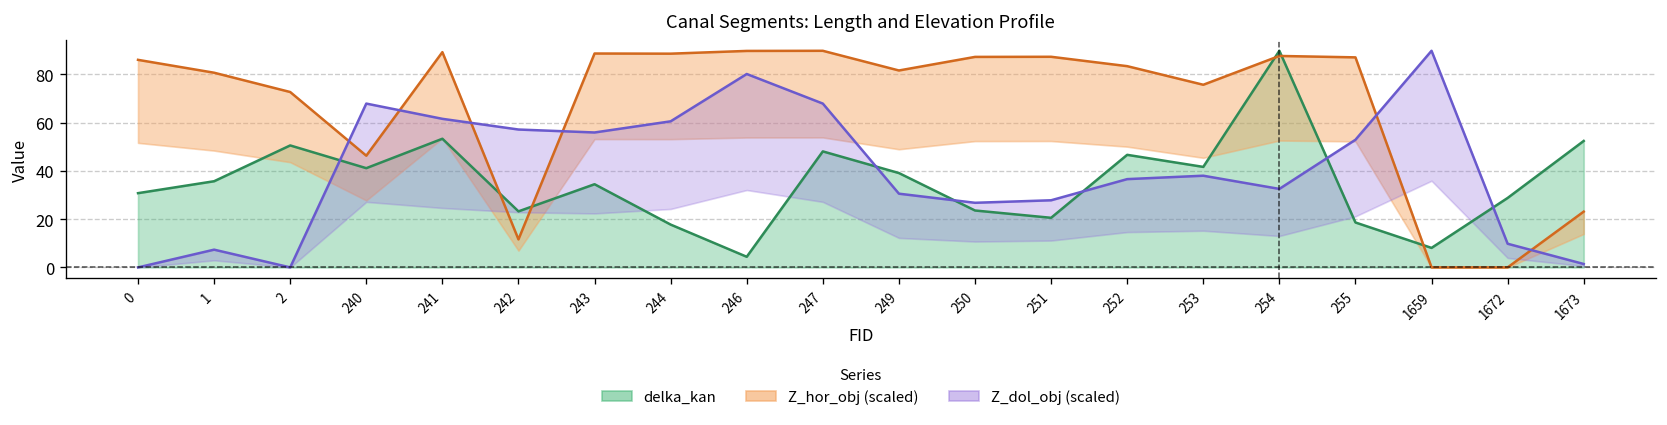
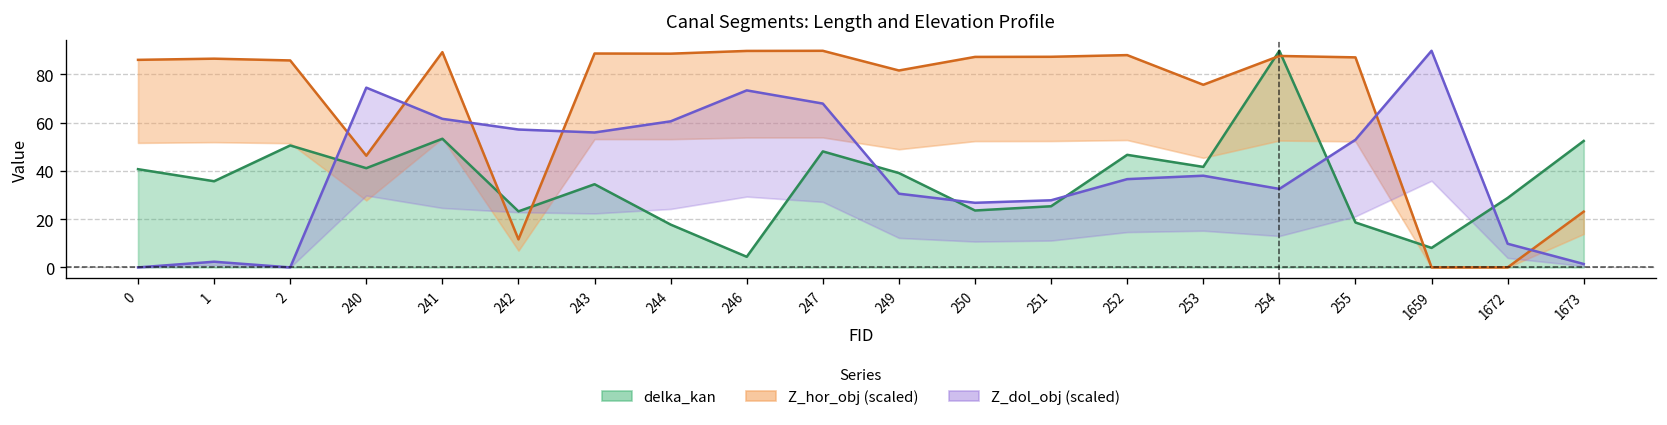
delka_kan, 0: 31 -> 41
Z_hor_obj (scaled), 1: 81 -> 86
Z_dol_obj (scaled), 1: 7 -> 2
Z_hor_obj (scaled), 2: 73 -> 86
Z_dol_obj (scaled), 240: 68 -> 74
Z_dol_obj (scaled), 246: 80 -> 73
delka_kan, 251: 21 -> 25
Z_hor_obj (scaled), 252: 83 -> 88
